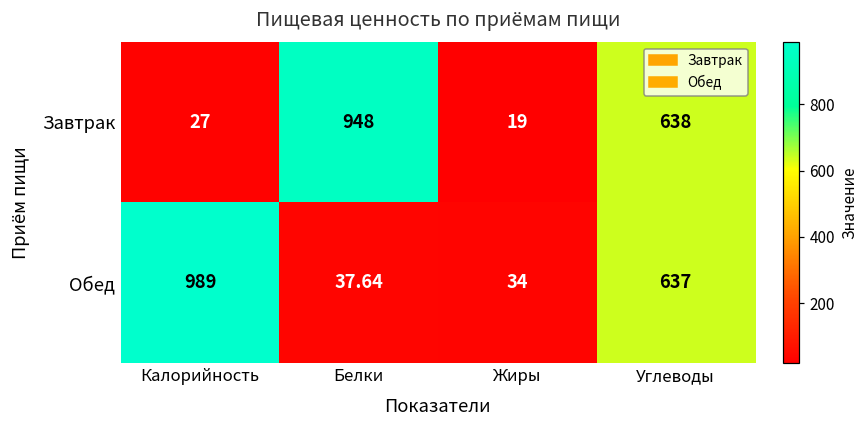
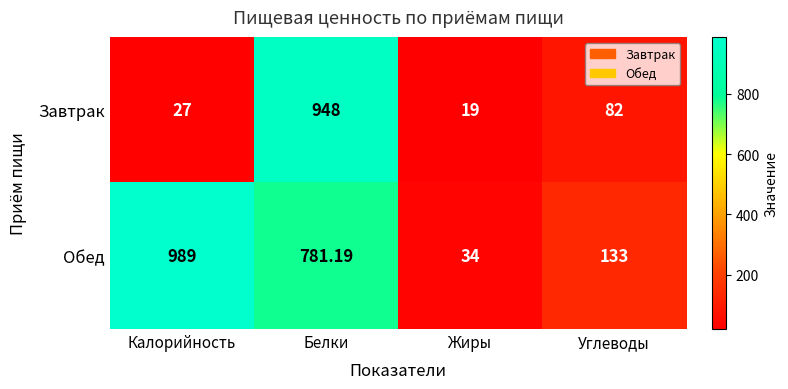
Завтрак, Углеводы: 638 -> 82
Обед, Белки: 37.64 -> 781.19
Обед, Углеводы: 637 -> 133
